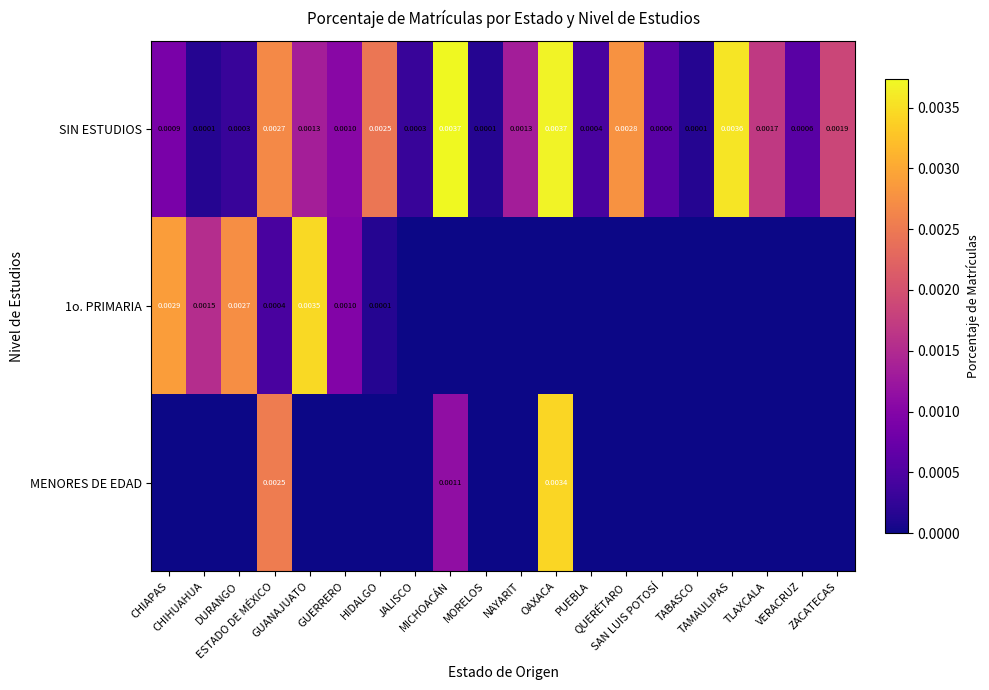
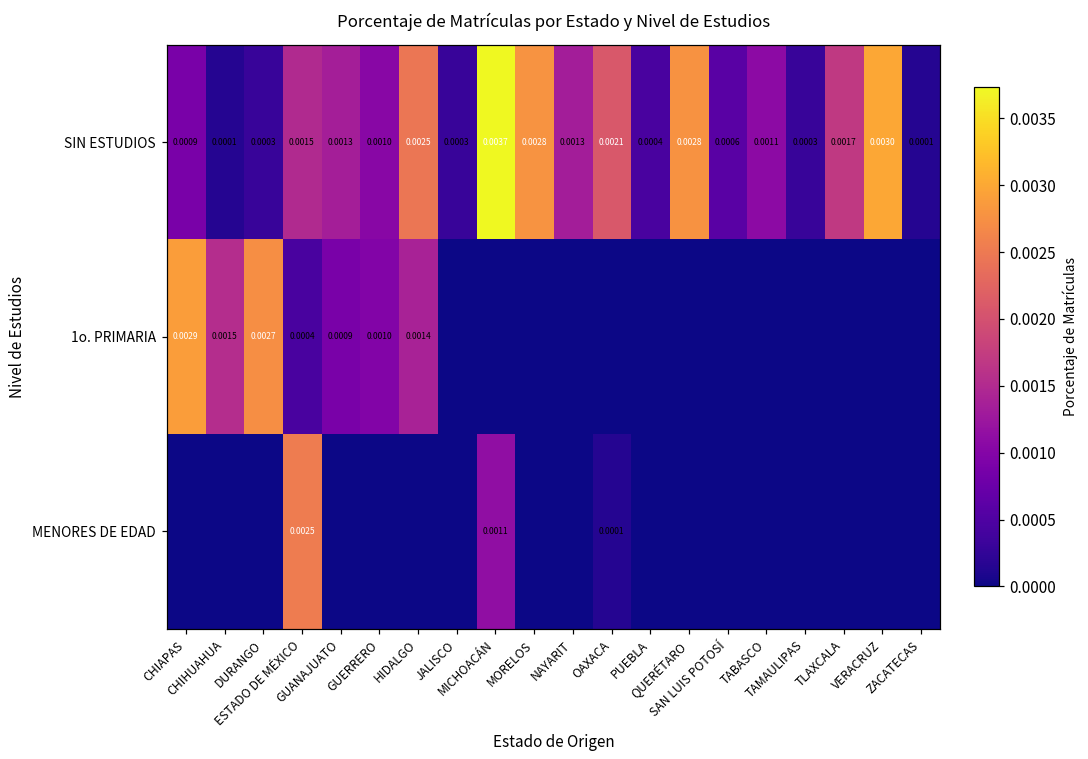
SIN ESTUDIOS, ESTADO DE MÉXICO: 0.0027 -> 0.0015
SIN ESTUDIOS, MORELOS: 0.0001 -> 0.0028
SIN ESTUDIOS, OAXACA: 0.0037 -> 0.0021
SIN ESTUDIOS, TABASCO: 0.0001 -> 0.0011
SIN ESTUDIOS, TAMAULIPAS: 0.0036 -> 0.0003
SIN ESTUDIOS, VERACRUZ: 0.0006 -> 0.0030
SIN ESTUDIOS, ZACATECAS: 0.0019 -> 0.0001
1o. PRIMARIA, GUANAJUATO: 0.0035 -> 0.0009
1o. PRIMARIA, HIDALGO: 0.0001 -> 0.0014
MENORES DE EDAD, OAXACA: 0.0034 -> 0.0001
